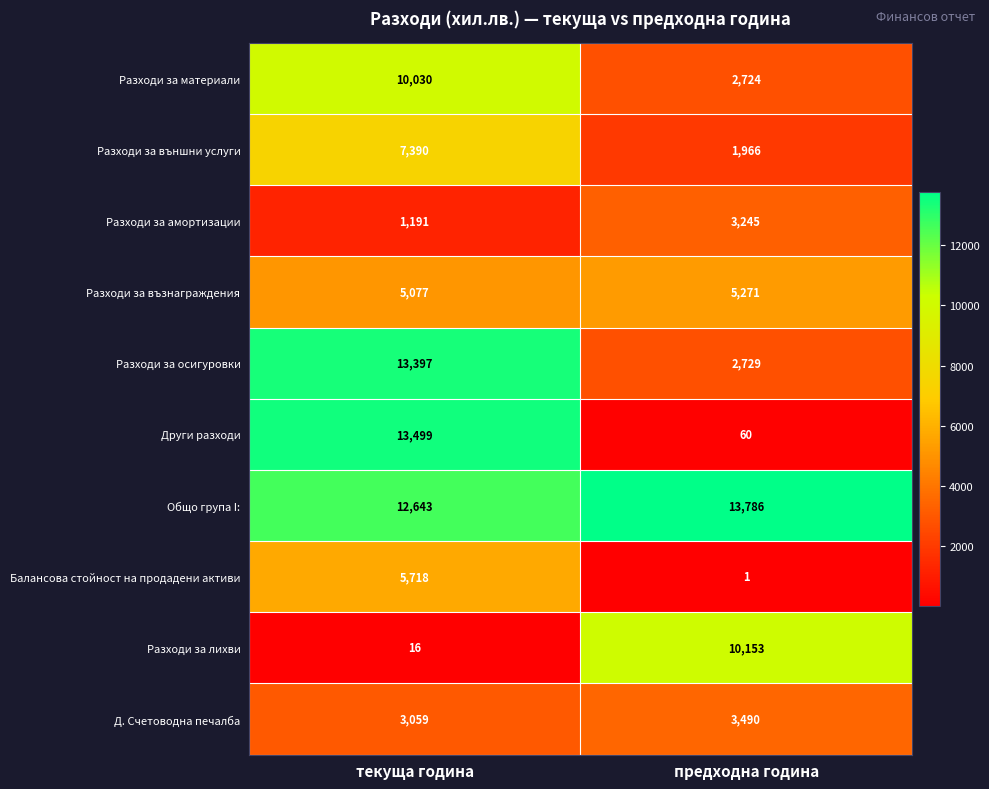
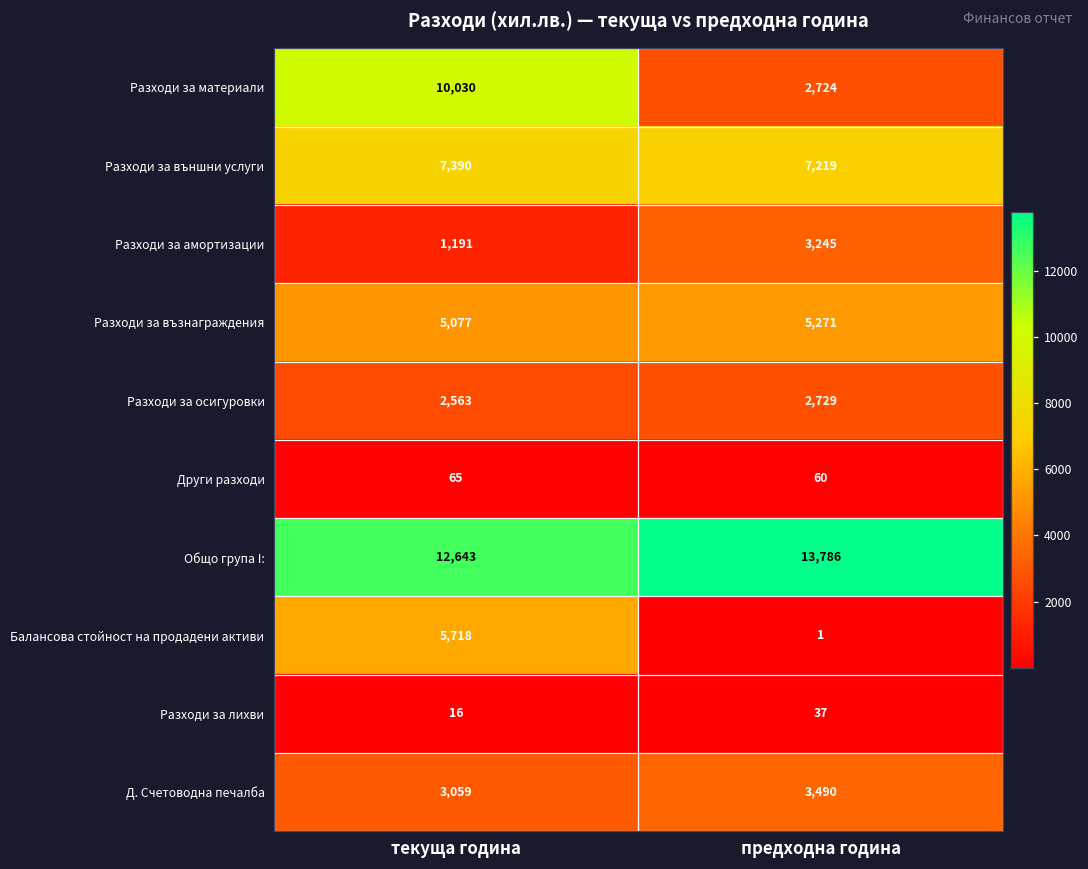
Разходи за външни услуги, предходна година: 1,966 -> 7,219
Разходи за осигуровки, текуща година: 13,397 -> 2,563
Други разходи, текуща година: 13,499 -> 65
Разходи за лихви, предходна година: 10,153 -> 37
